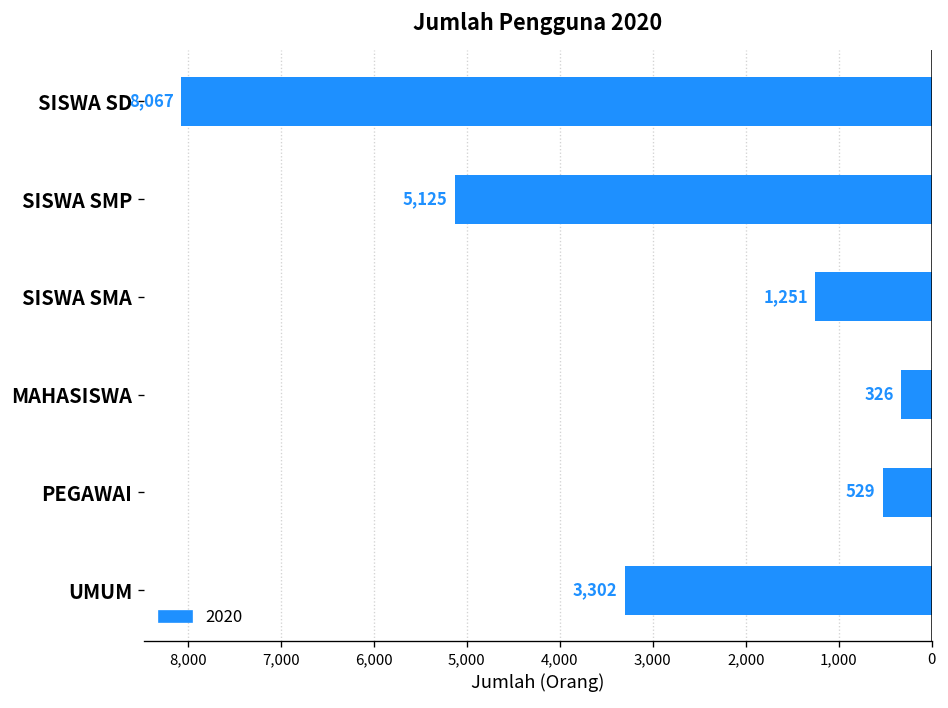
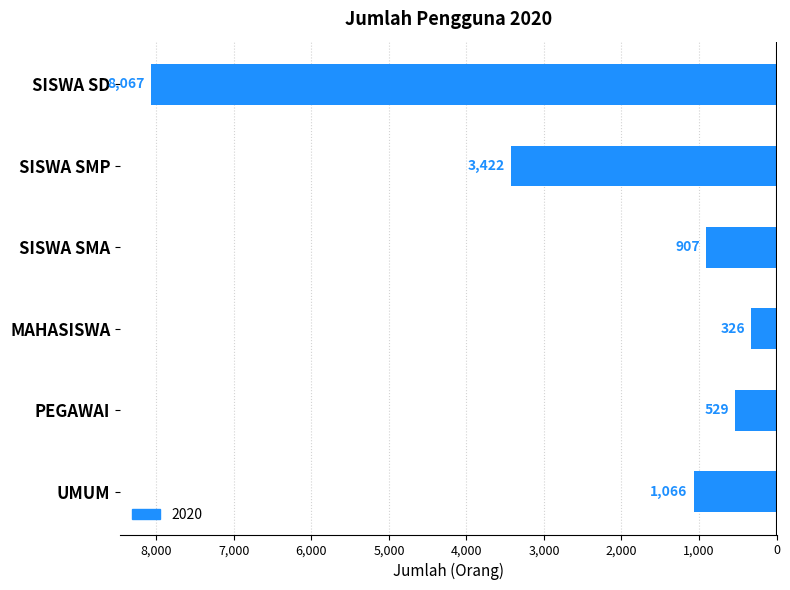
SISWA SMP: 5,125 -> 3,422
SISWA SMA: 1,251 -> 907
UMUM: 3,302 -> 1,066
